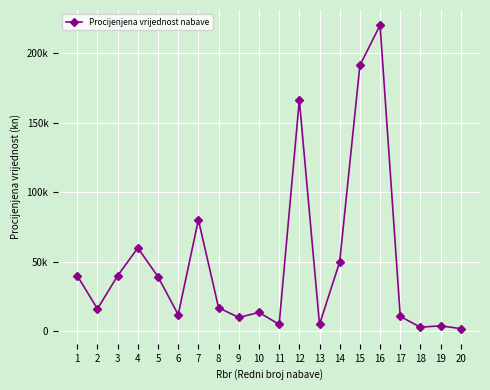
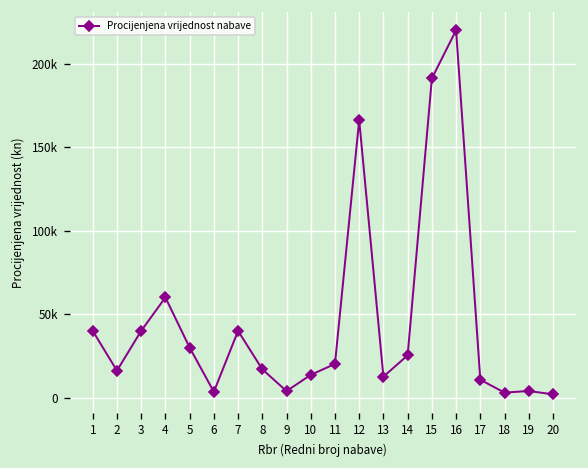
5: 39000 -> 30000
6: 12000 -> 3000
7: 80000 -> 40000
9: 10000 -> 4000
11: 5000 -> 20000
13: 5000 -> 13000
14: 50000 -> 25000
